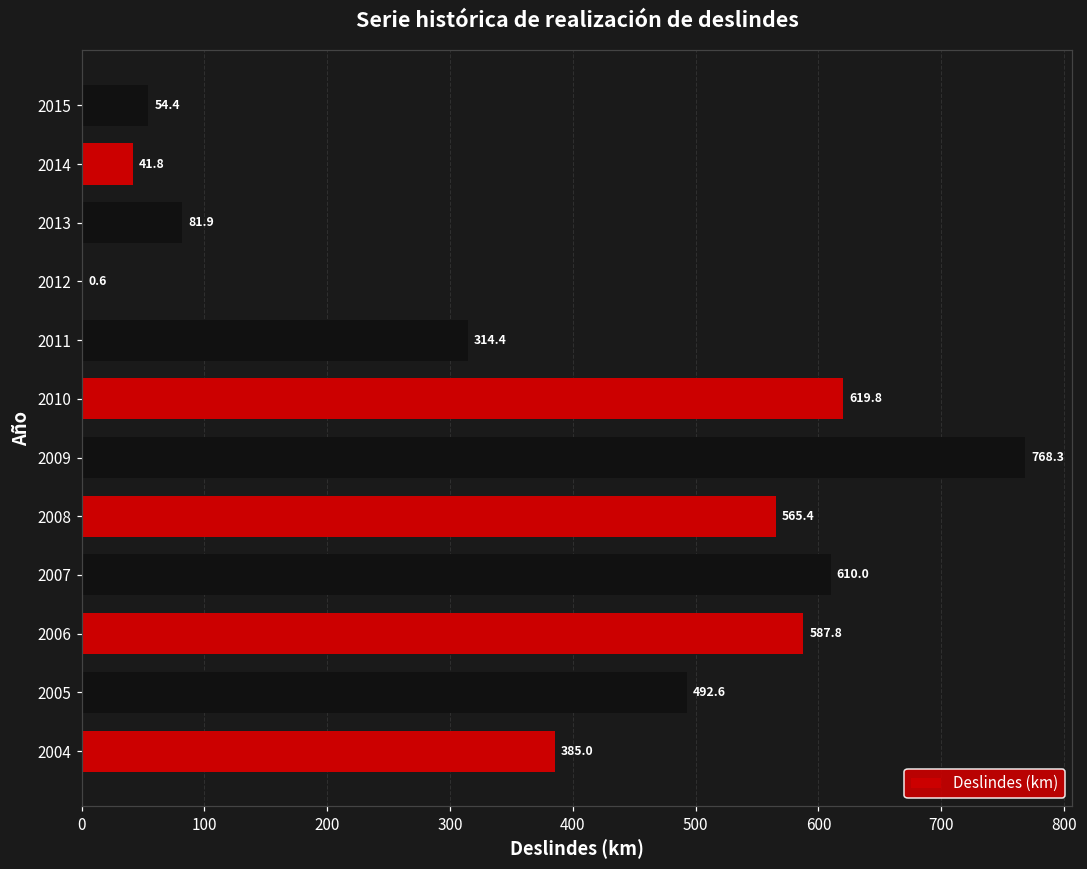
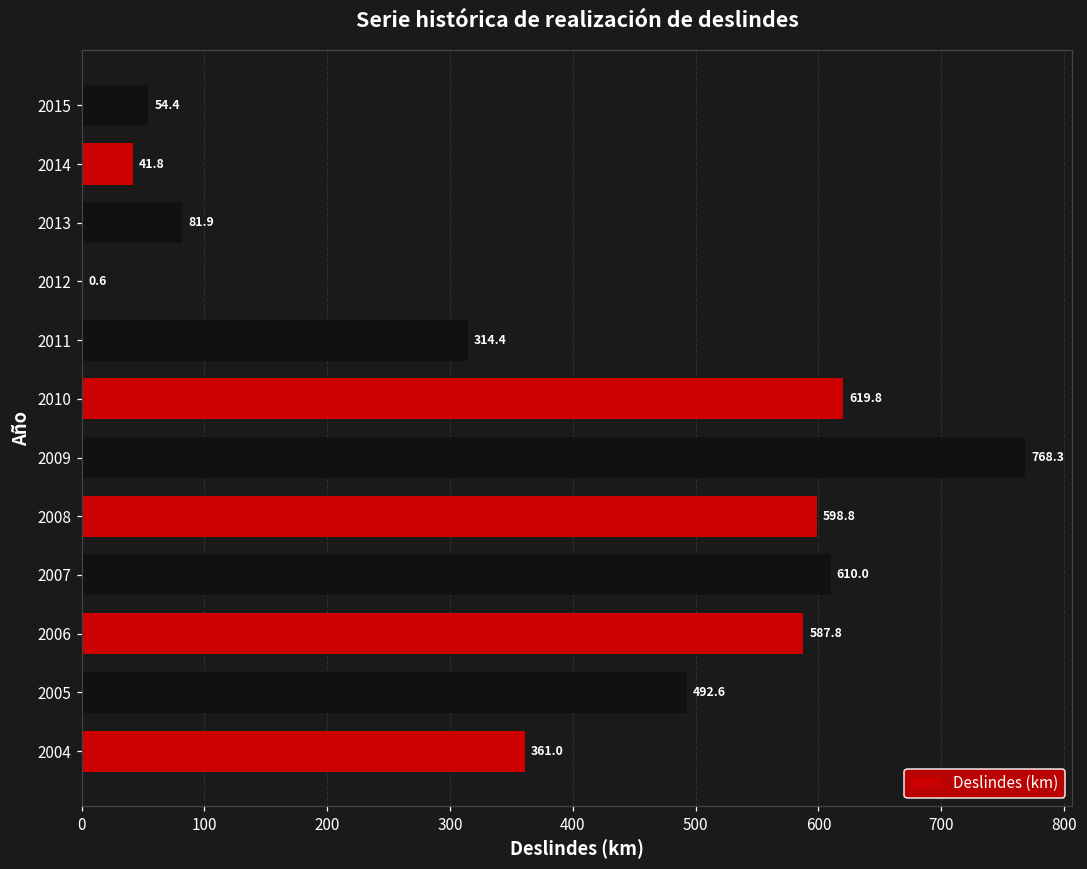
2008: 565.4 -> 598.8
2004: 385.0 -> 361.0
